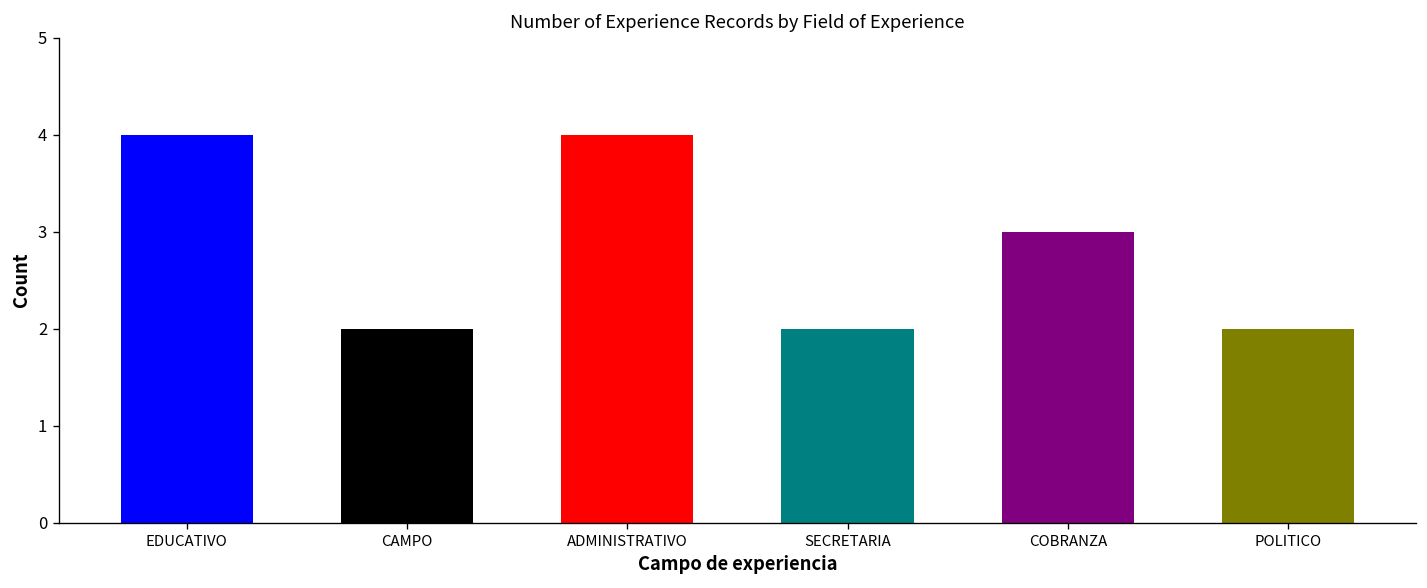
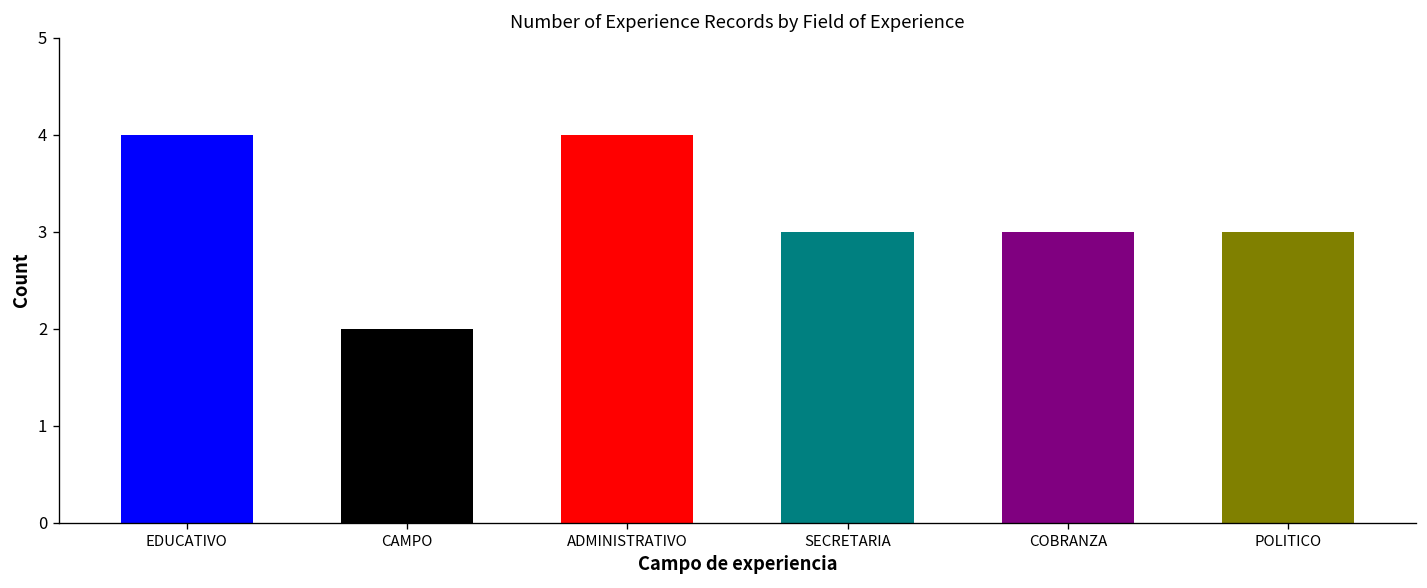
SECRETARIA: 2 -> 3
POLITICO: 2 -> 3
